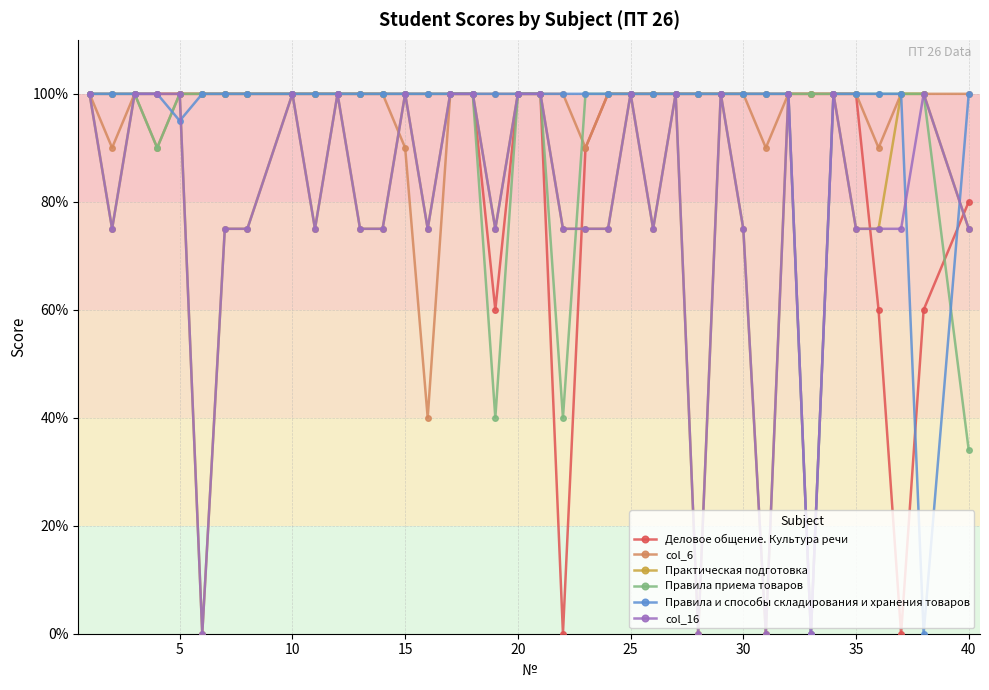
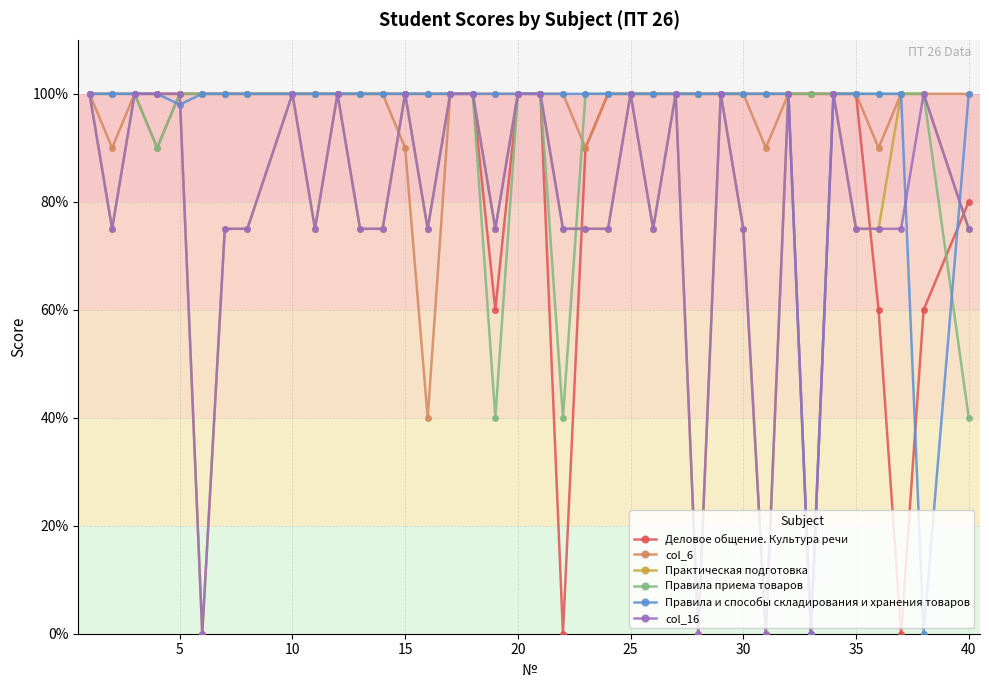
Правила и способы складирования и хранения товаров, 5: 95% -> 98%
Правила приема товаров, 40: 34% -> 40%
